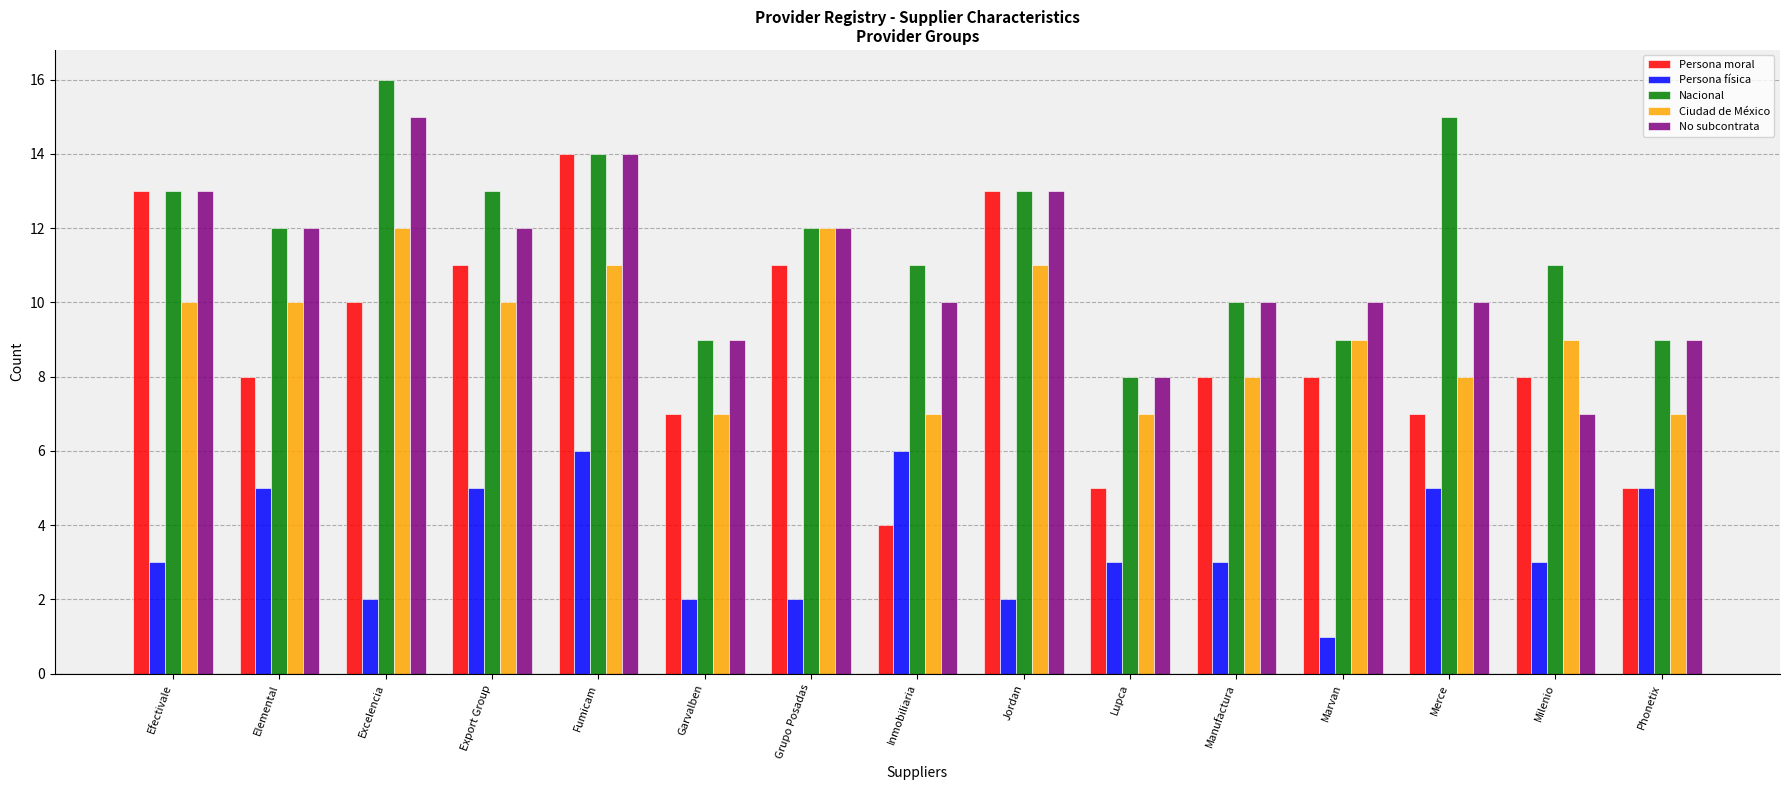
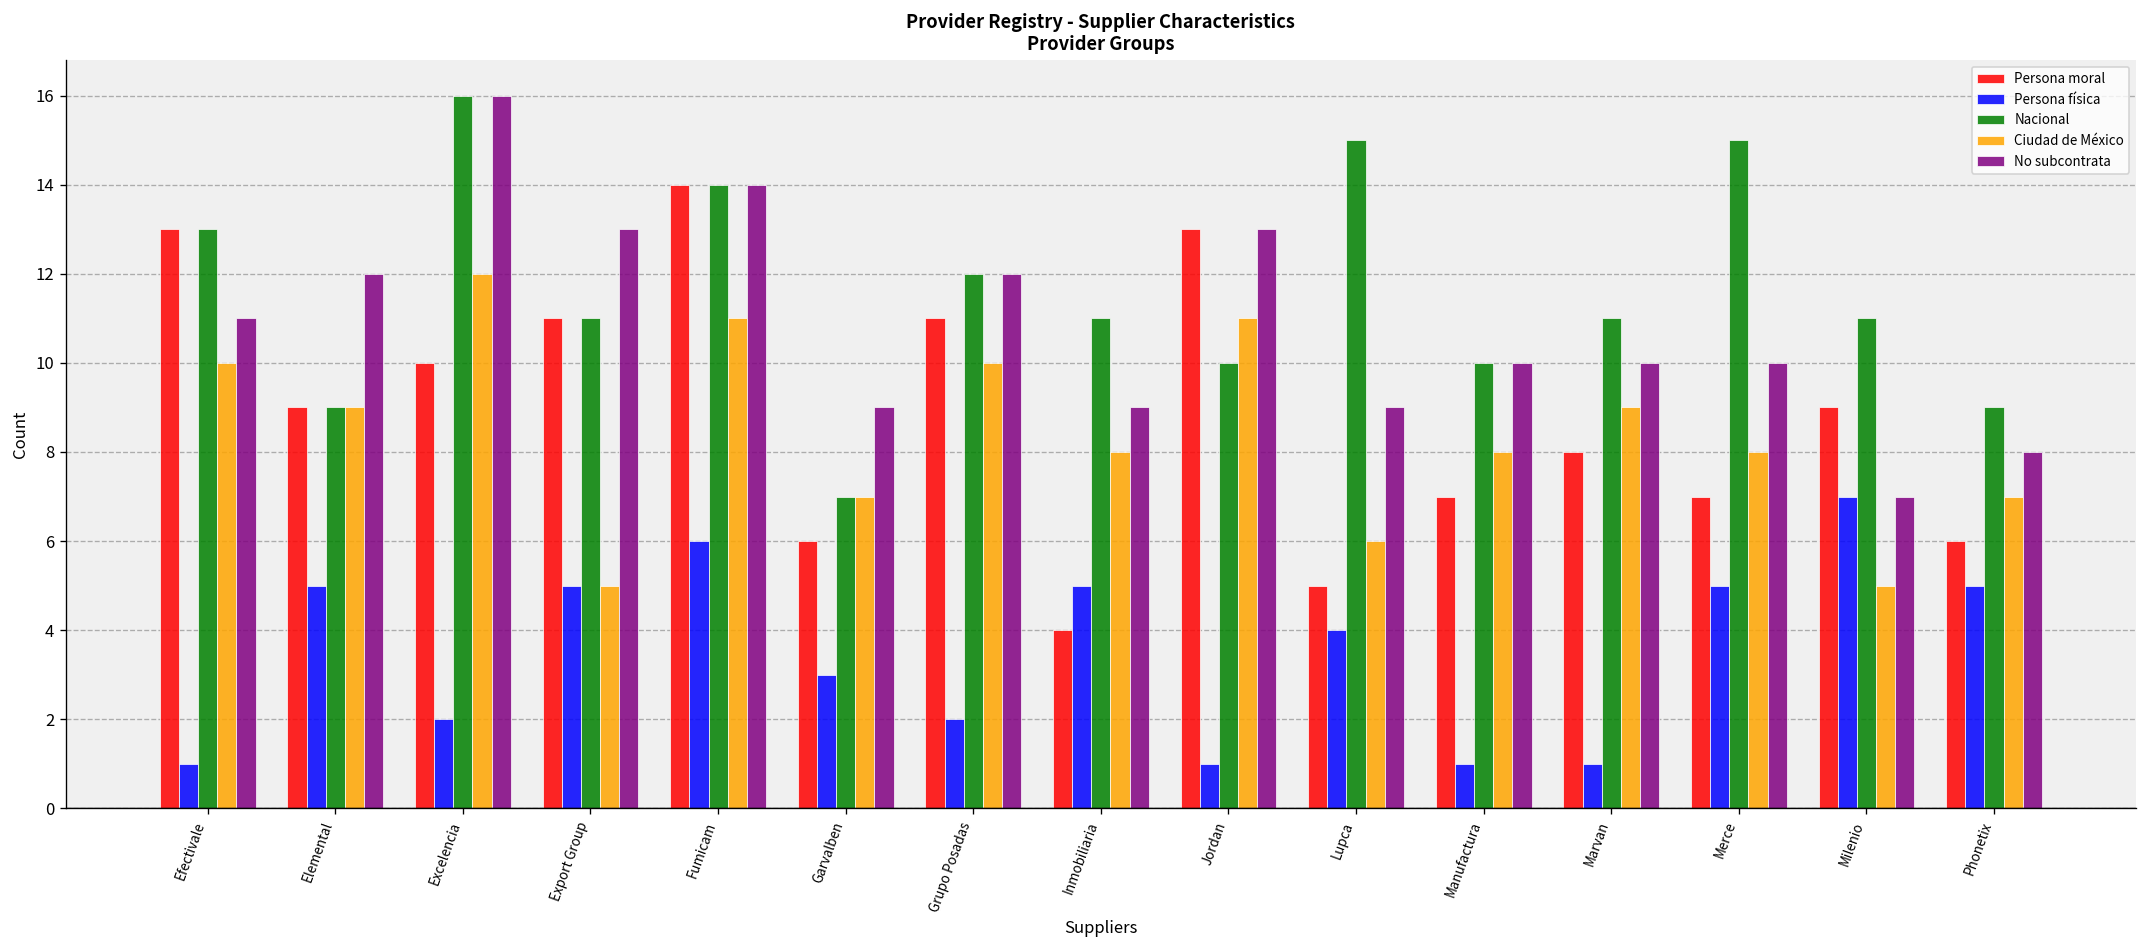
Persona física, Efectivale: 3 -> 1
No subcontrata, Efectivale: 13 -> 11
Persona moral, Elemental: 8 -> 9
Nacional, Elemental: 12 -> 9
Ciudad de México, Elemental: 10 -> 9
No subcontrata, Excelencia: 15 -> 16
Nacional, Export Group: 13 -> 11
Ciudad de México, Export Group: 10 -> 5
No subcontrata, Export Group: 12 -> 13
Persona moral, Garvalben: 7 -> 6
Persona física, Garvalben: 2 -> 3
Nacional, Garvalben: 9 -> 7
Ciudad de México, Grupo Posadas: 12 -> 10
Persona física, Inmobiliaria: 6 -> 5
Ciudad de México, Inmobiliaria: 7 -> 8
No subcontrata, Inmobiliaria: 10 -> 9
Persona física, Jordan: 2 -> 1
Nacional, Jordan: 13 -> 10
Persona física, Lupca: 3 -> 4
Nacional, Lupca: 8 -> 15
Ciudad de México, Lupca: 7 -> 6
No subcontrata, Lupca: 8 -> 9
Persona moral, Manufactura: 8 -> 7
Persona física, Manufactura: 3 -> 1
Nacional, Marvan: 9 -> 11
Persona moral, Milenio: 8 -> 9
Persona física, Milenio: 3 -> 7
Ciudad de México, Milenio: 9 -> 5
Persona moral, Phonetix: 5 -> 6
No subcontrata, Phonetix: 9 -> 8
